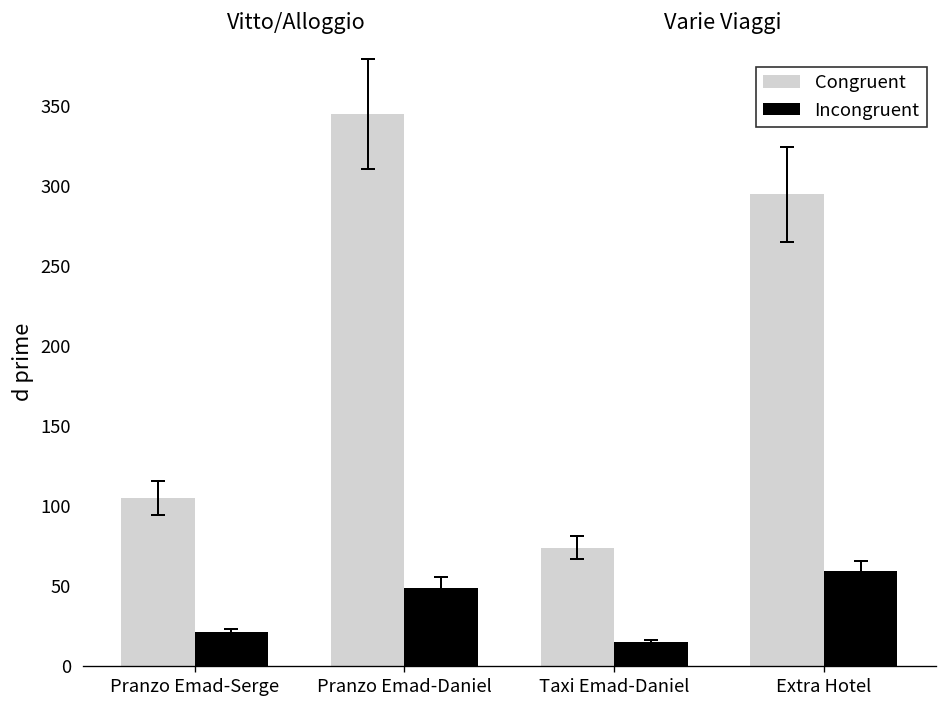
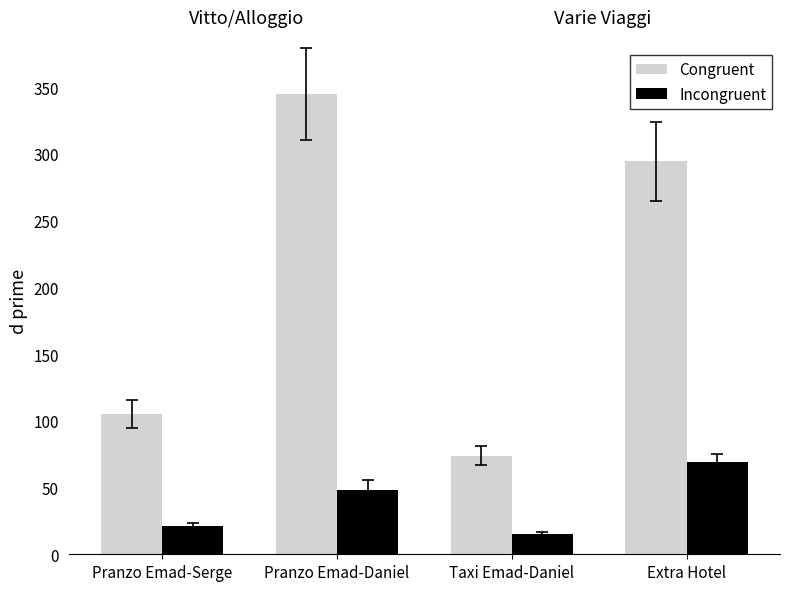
Incongruent, Extra Hotel: 59 -> 69
